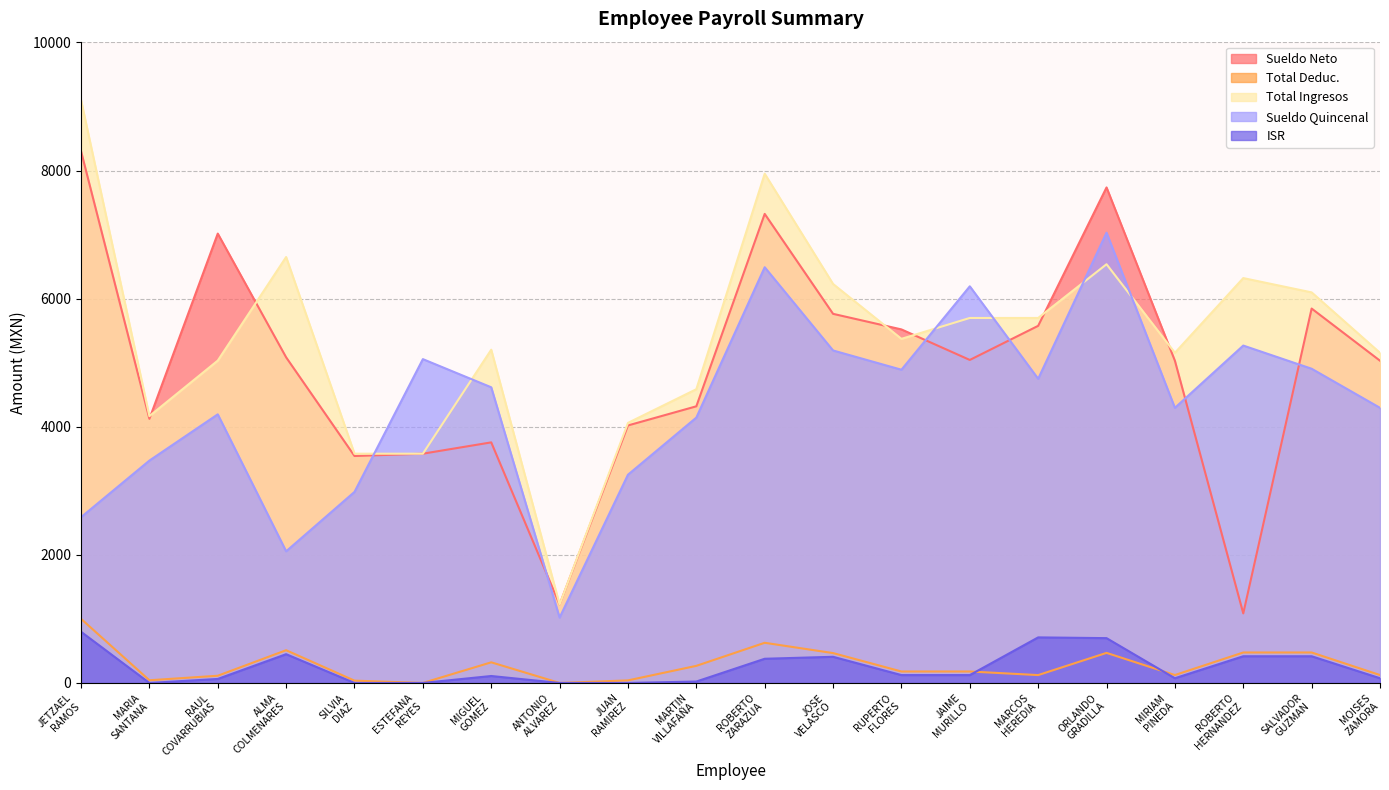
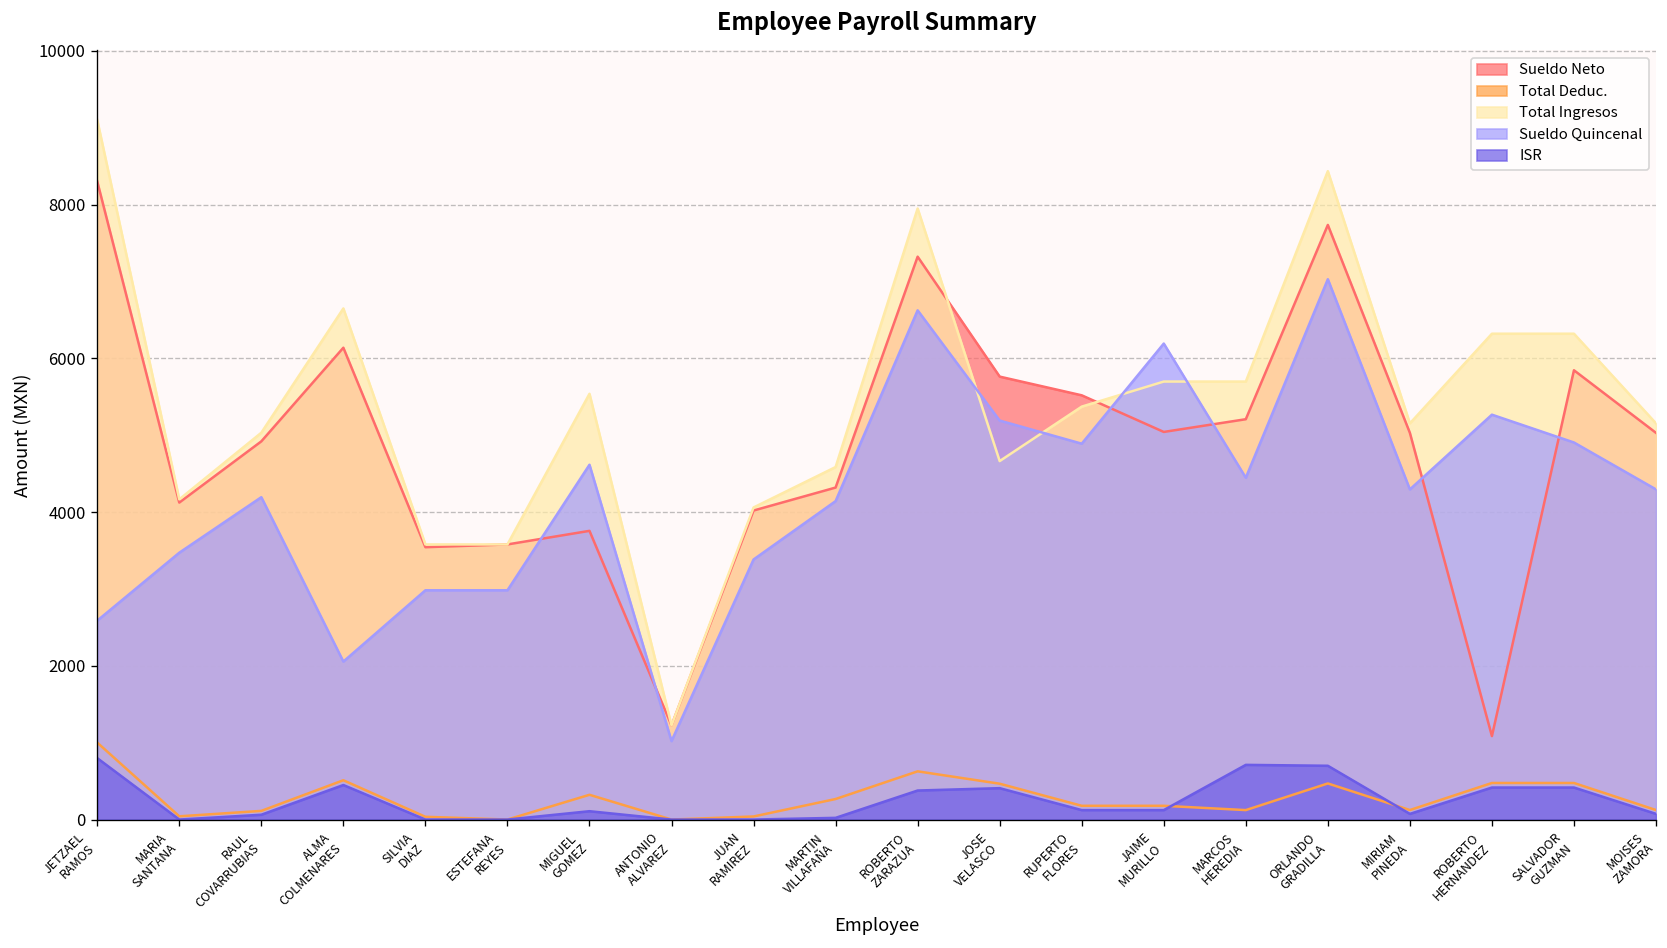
Sueldo Neto, RAUL COVARRUBIAS: 7000 -> 4900
Sueldo Neto, ALMA COLMENARES: 5100 -> 6100
Sueldo Quincenal, ESTEFANA REYES: 5100 -> 3000
Total Ingresos, MIGUEL GOMEZ: 5200 -> 5500
Sueldo Quincenal, JUAN RAMIREZ: 3300 -> 3400
Sueldo Quincenal, ROBERTO ZARAZUA: 6500 -> 6600
Total Ingresos, JOSE VELASCO: 6200 -> 4700
Sueldo Neto, MARCOS HEREDIA: 5600 -> 5200
Sueldo Quincenal, MARCOS HEREDIA: 4700 -> 4400
Total Ingresos, ORLANDO GRADILLA: 6500 -> 8400
Total Ingresos, SALVADOR GUZMAN: 6100 -> 6300
